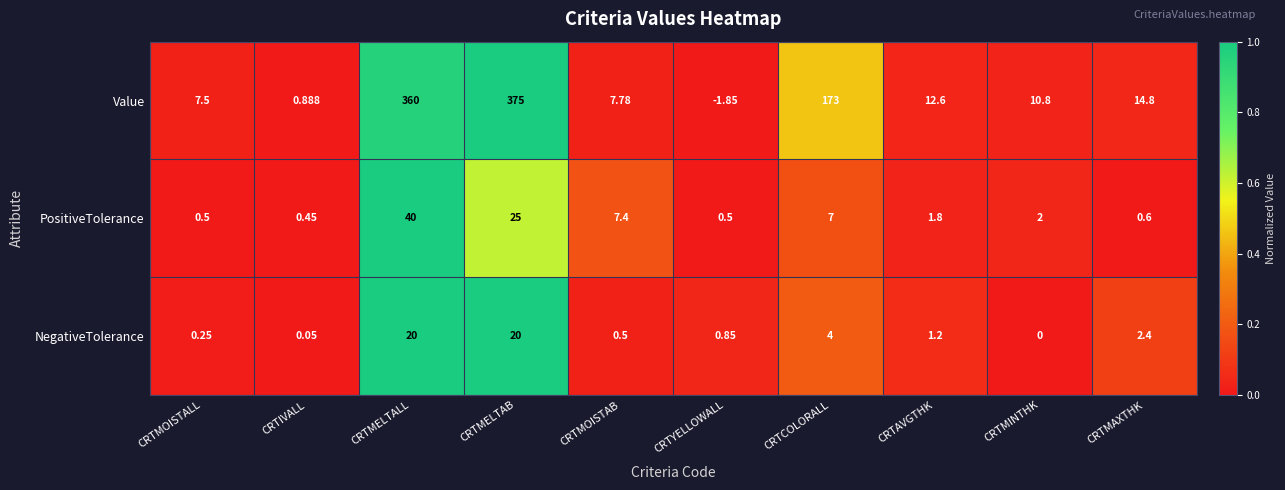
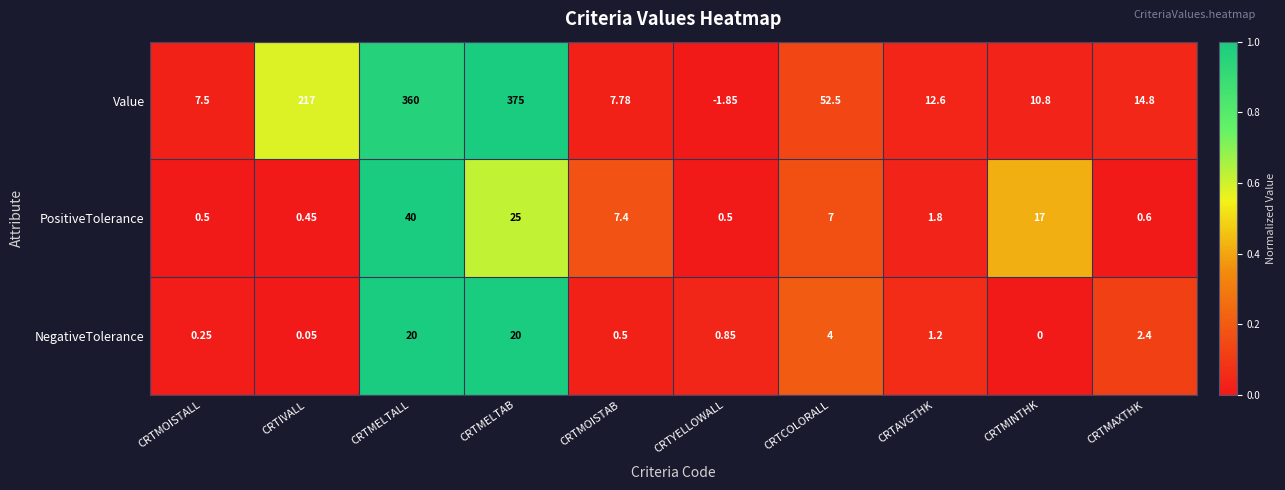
Value, CRTIVALL: 0.888 -> 217
Value, CRTCOLORALL: 173 -> 52.5
PositiveTolerance, CRTMINTHK: 2 -> 17
